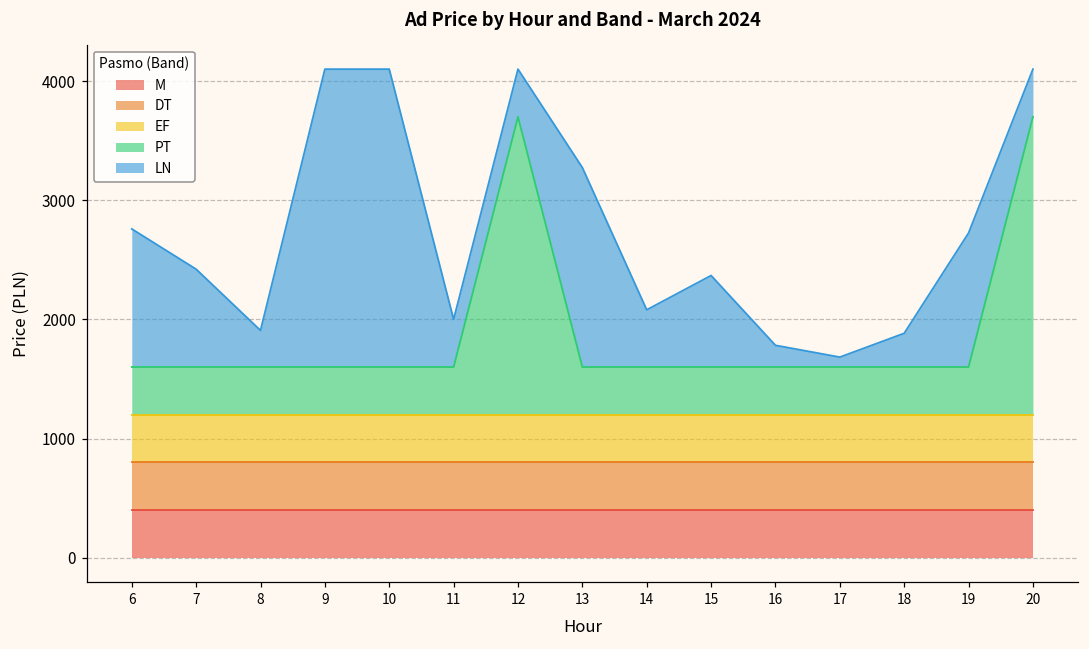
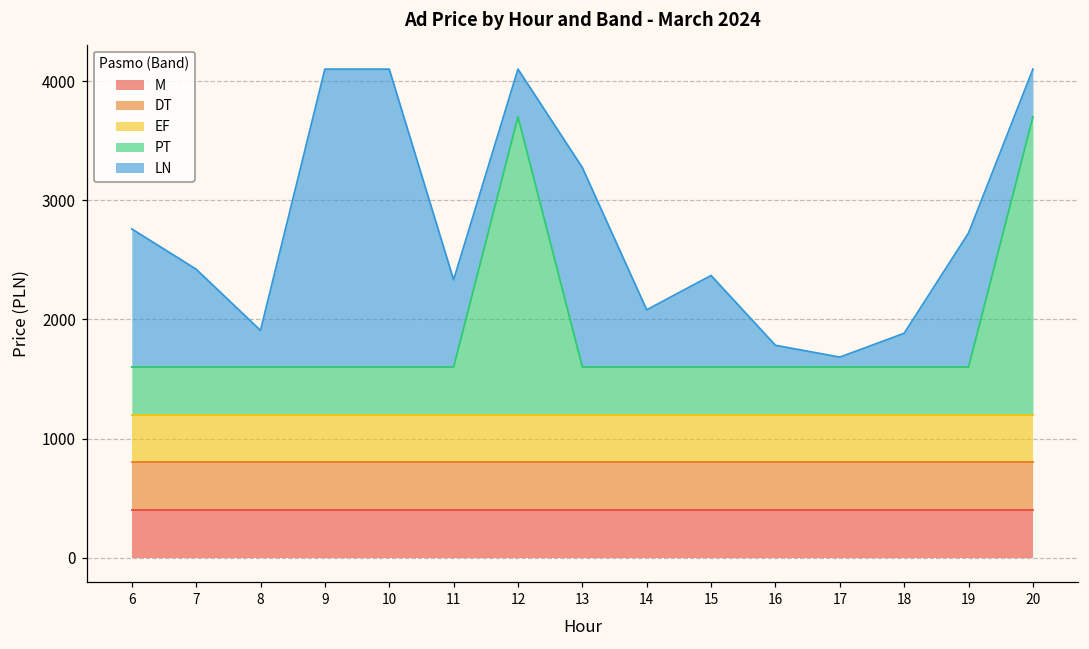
LN, 11: 400 -> 730
